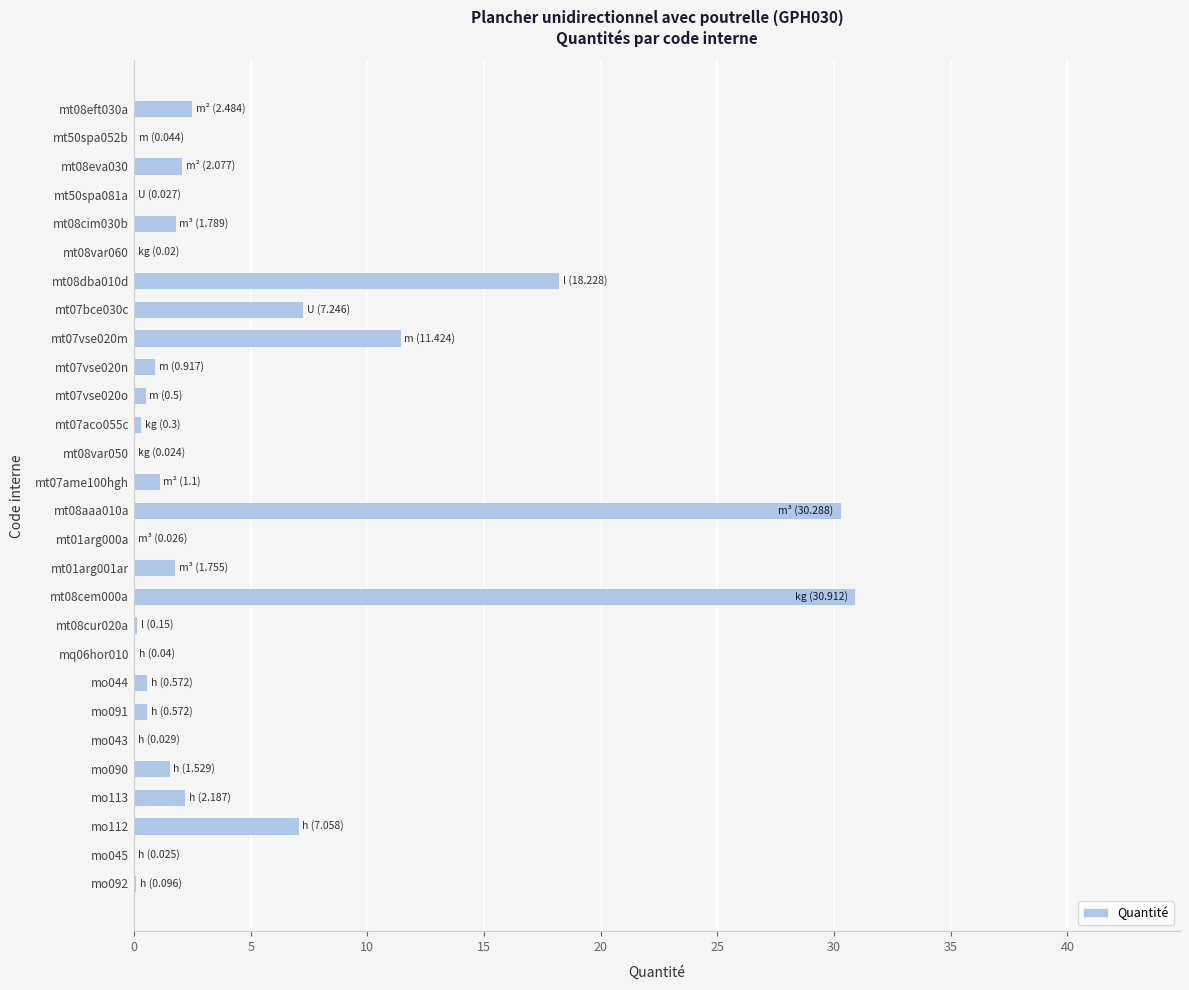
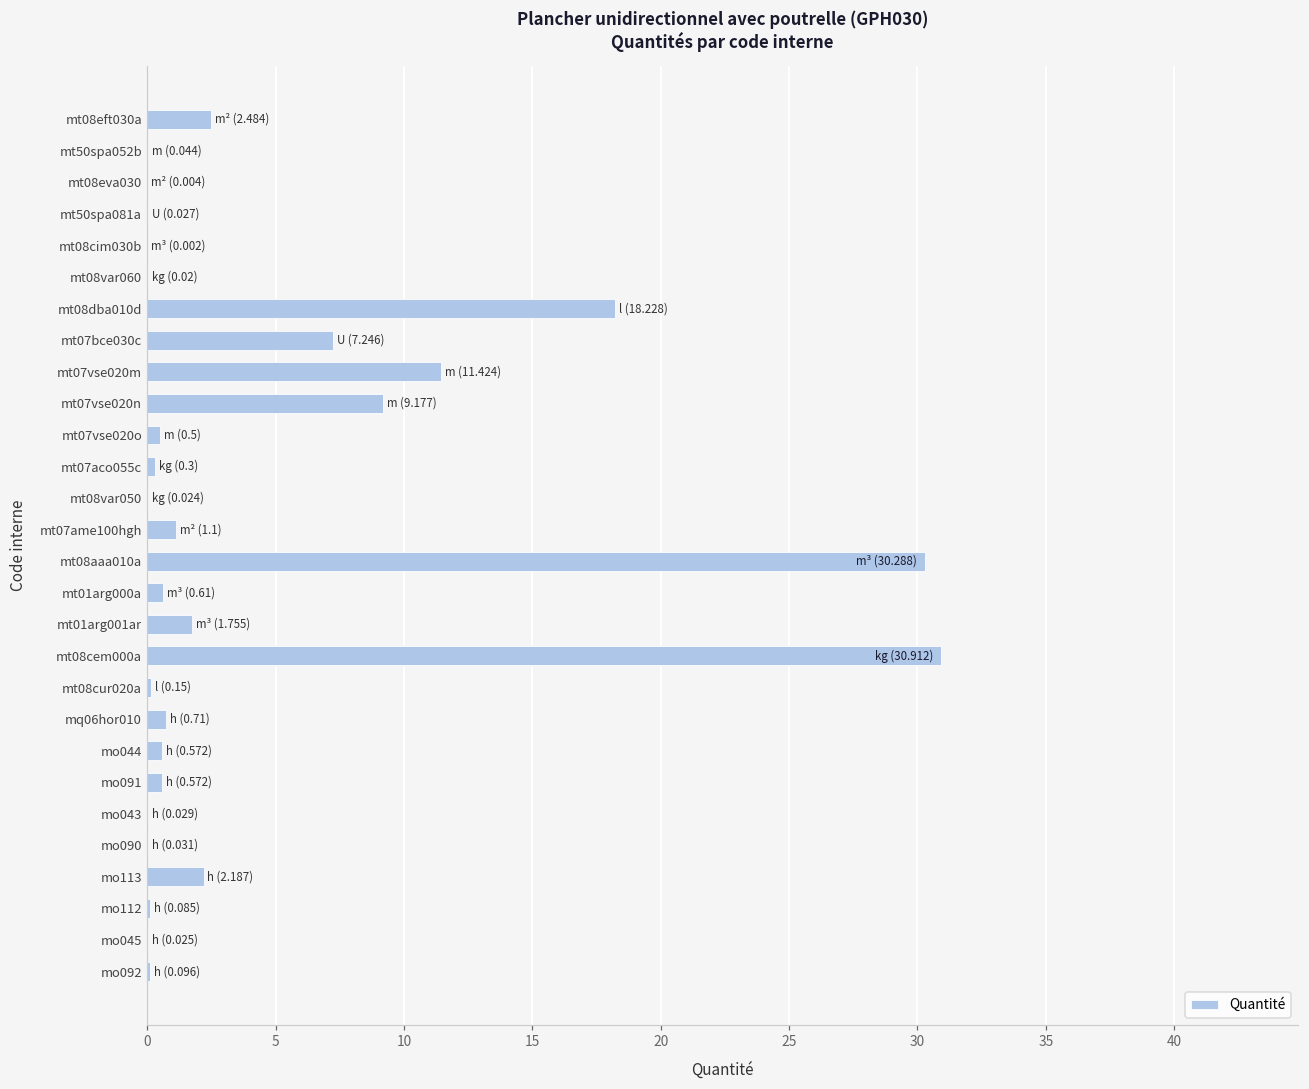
mt08eva030: (2.077) -> (0.004)
mt08cim030b: (1.789) -> (0.002)
mt07vse020n: (0.917) -> (9.177)
mt01arg000a: (0.026) -> (0.61)
mq06hor010: (0.04) -> (0.71)
mo090: (1.529) -> (0.031)
mo112: (7.058) -> (0.085)
